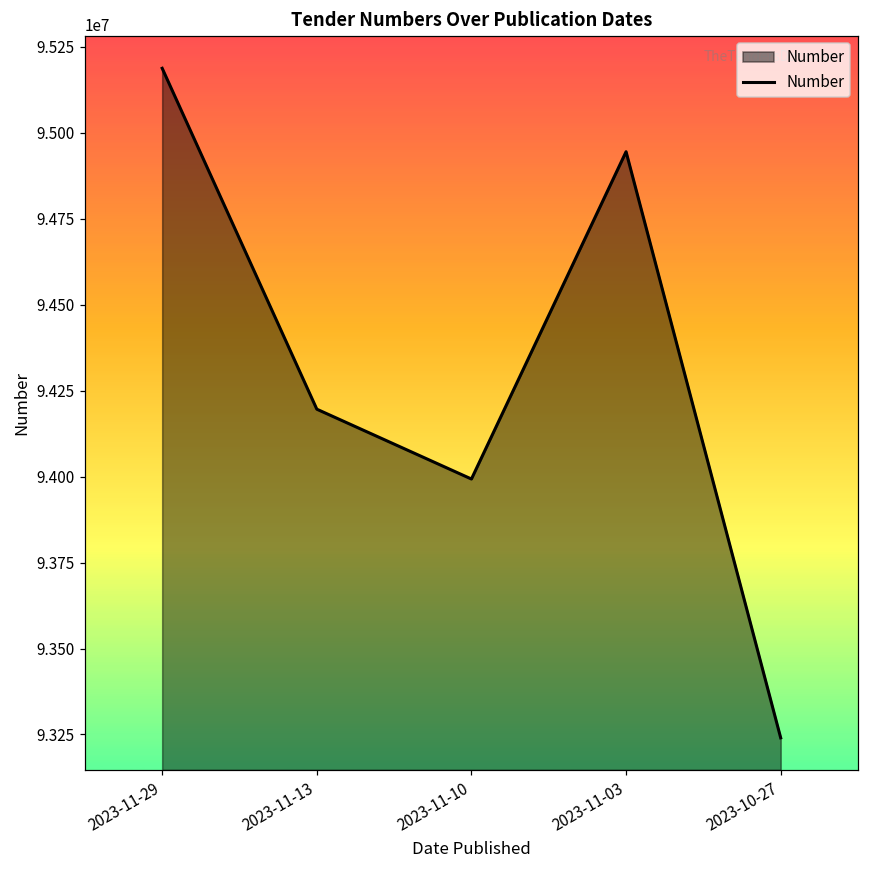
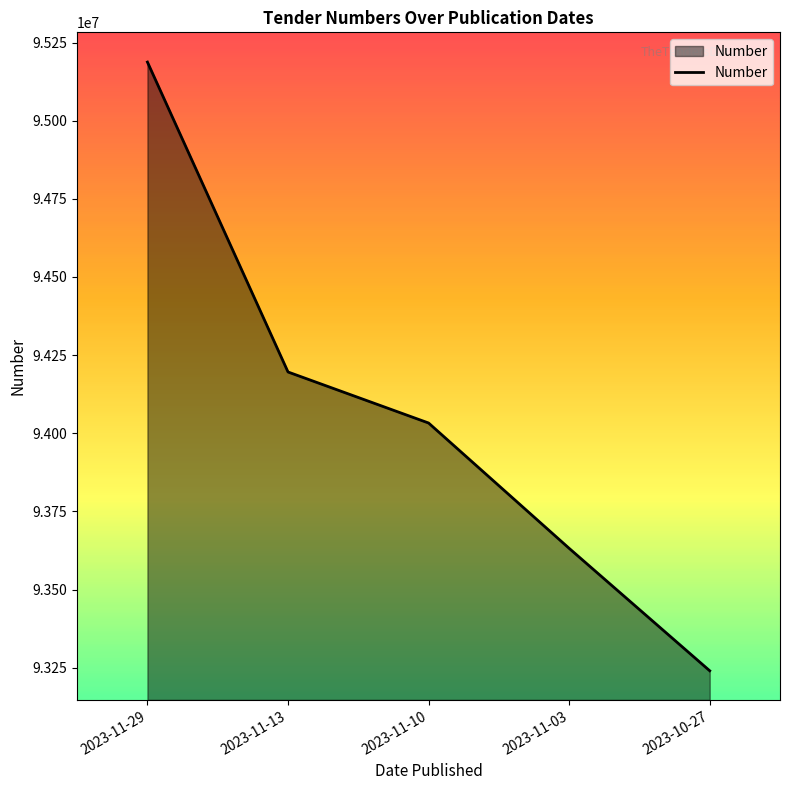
2023-11-10: 93990000 -> 94030000
2023-11-03: 94940000 -> 93630000
